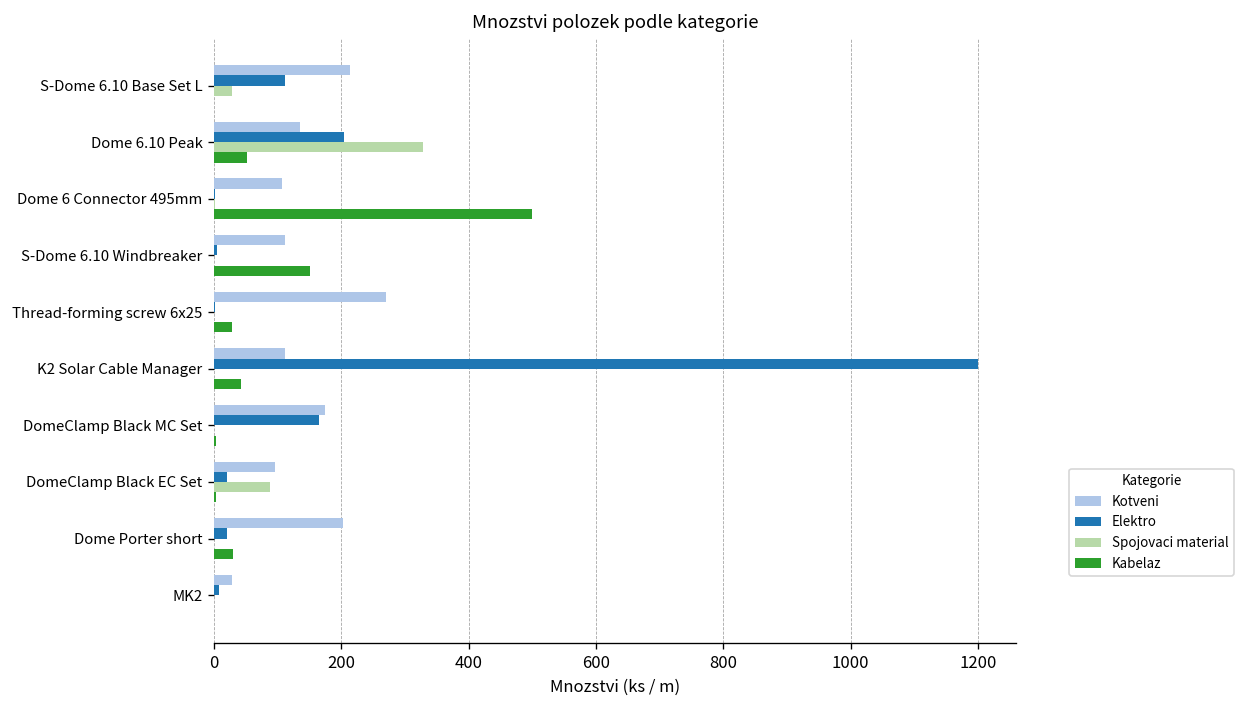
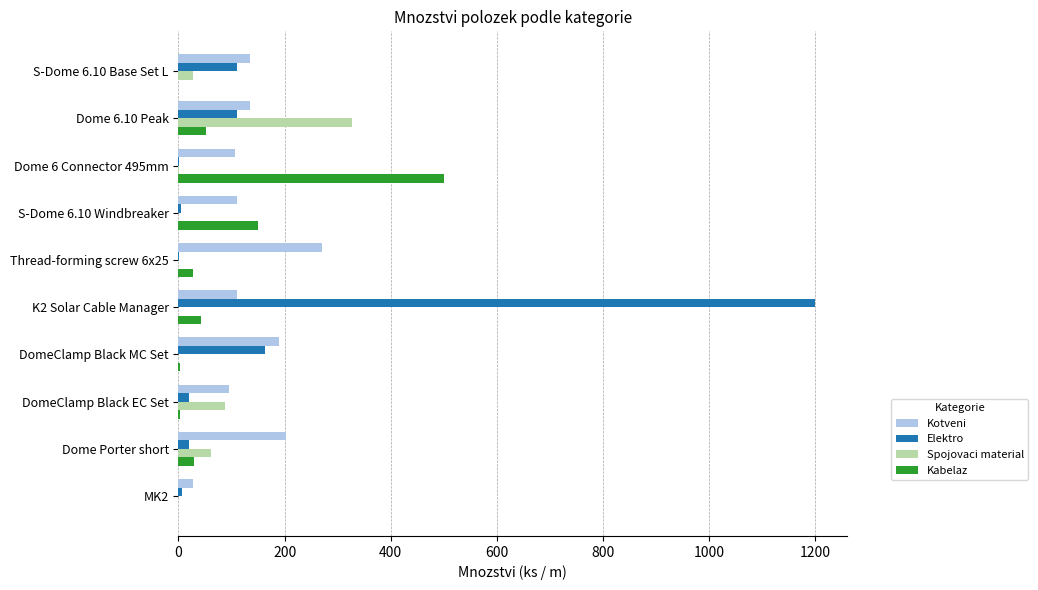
Kotveni, S-Dome 6.10 Base Set L: 210 -> 140
Elektro, Dome 6.10 Peak: 200 -> 110
Kotveni, DomeClamp Black MC Set: 170 -> 190
Spojovaci material, Dome Porter short: 0 -> 60
